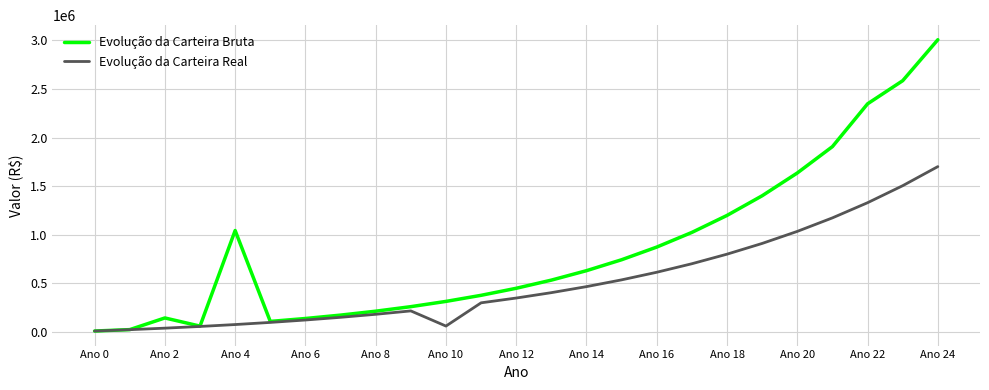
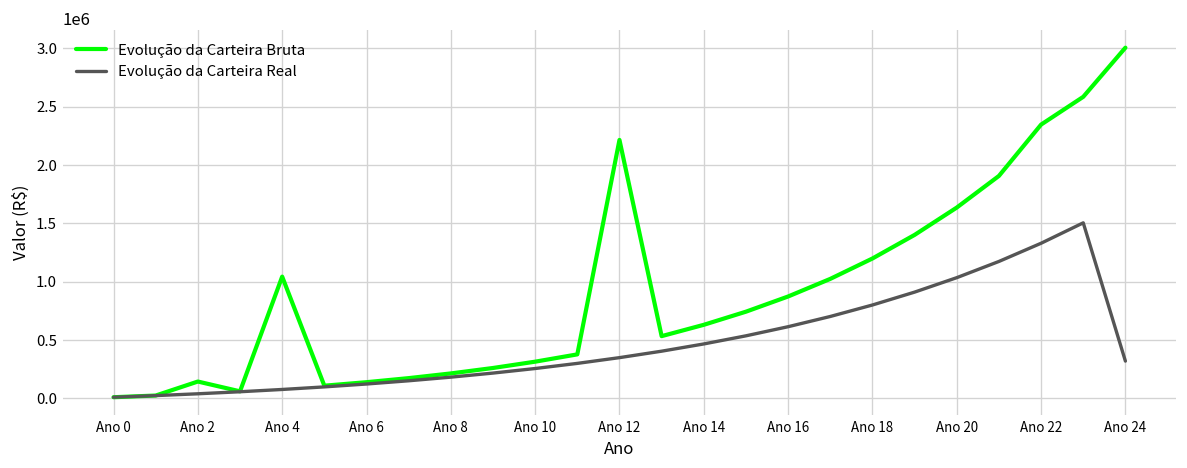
Evolução da Carteira Real, Ano 10: 100000 -> 300000
Evolução da Carteira Bruta, Ano 12: 400000 -> 2200000
Evolução da Carteira Real, Ano 24: 1700000 -> 300000
